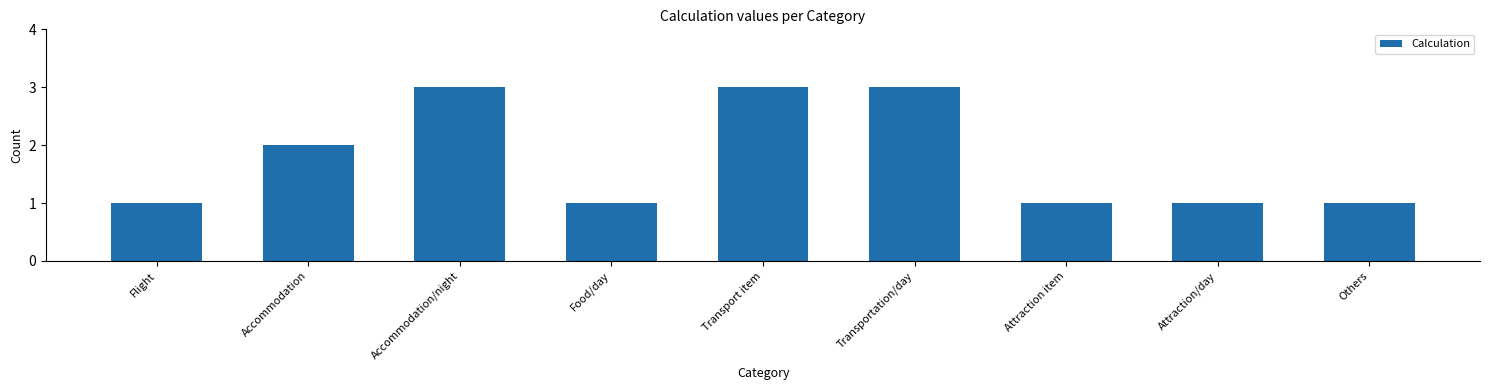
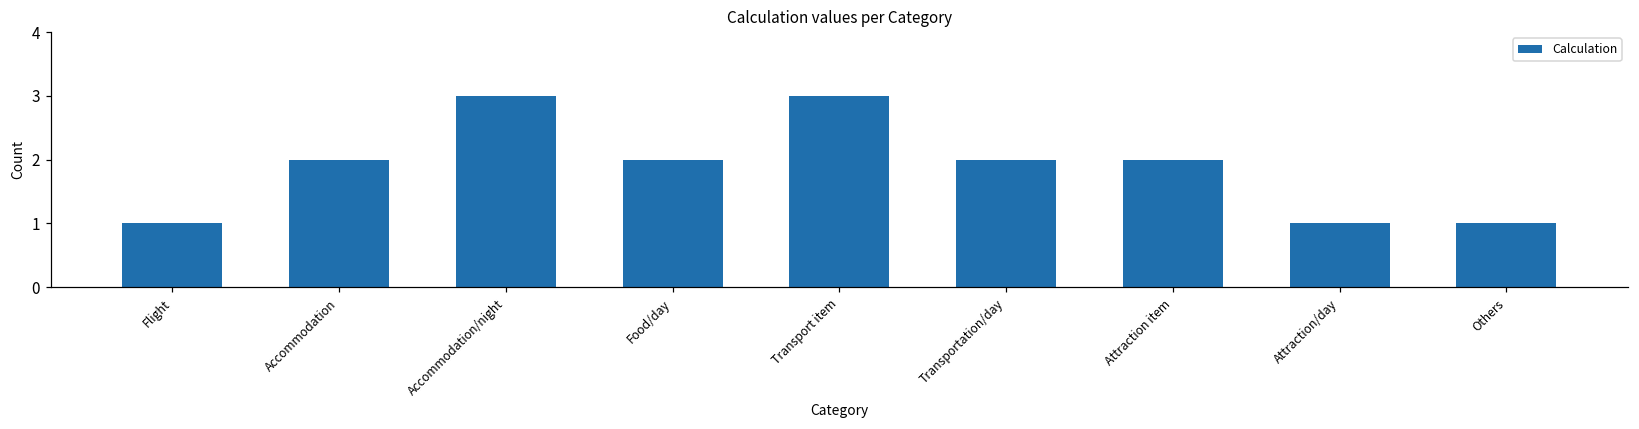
Food/day: 1 -> 2
Transportation/day: 3 -> 2
Attraction item: 1 -> 2
